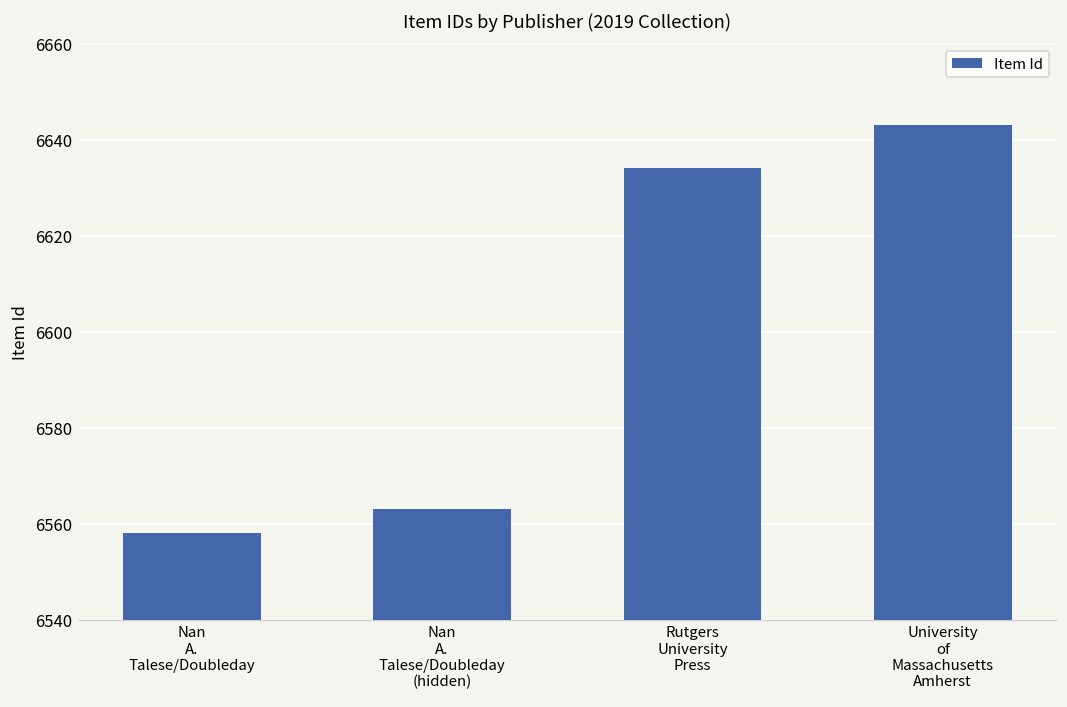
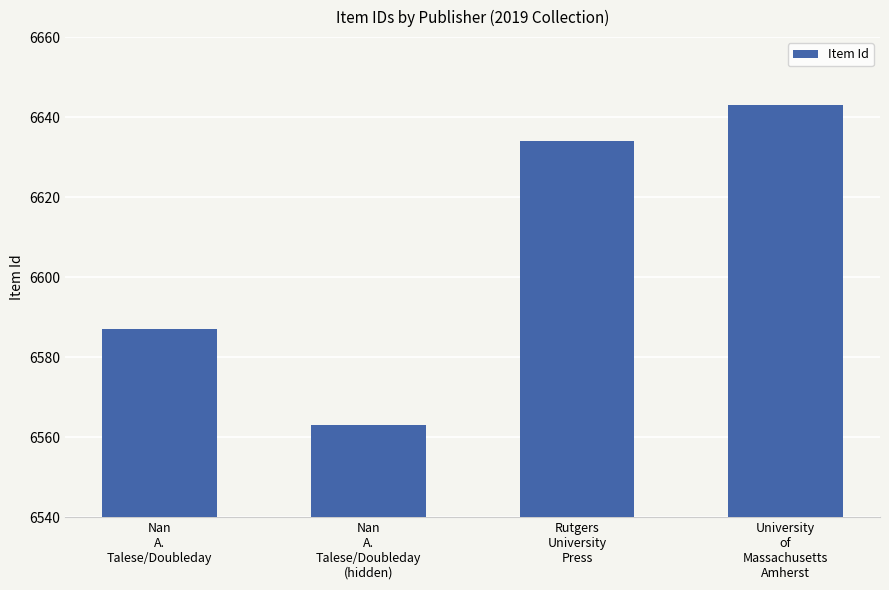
Nan A. Talese/Doubleday: 6558 -> 6587
